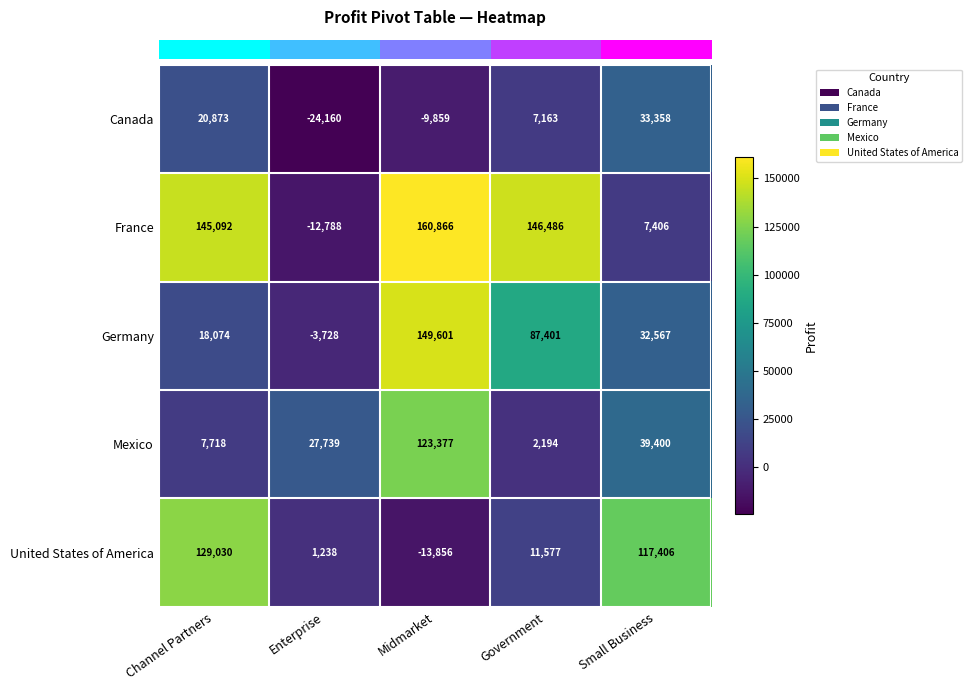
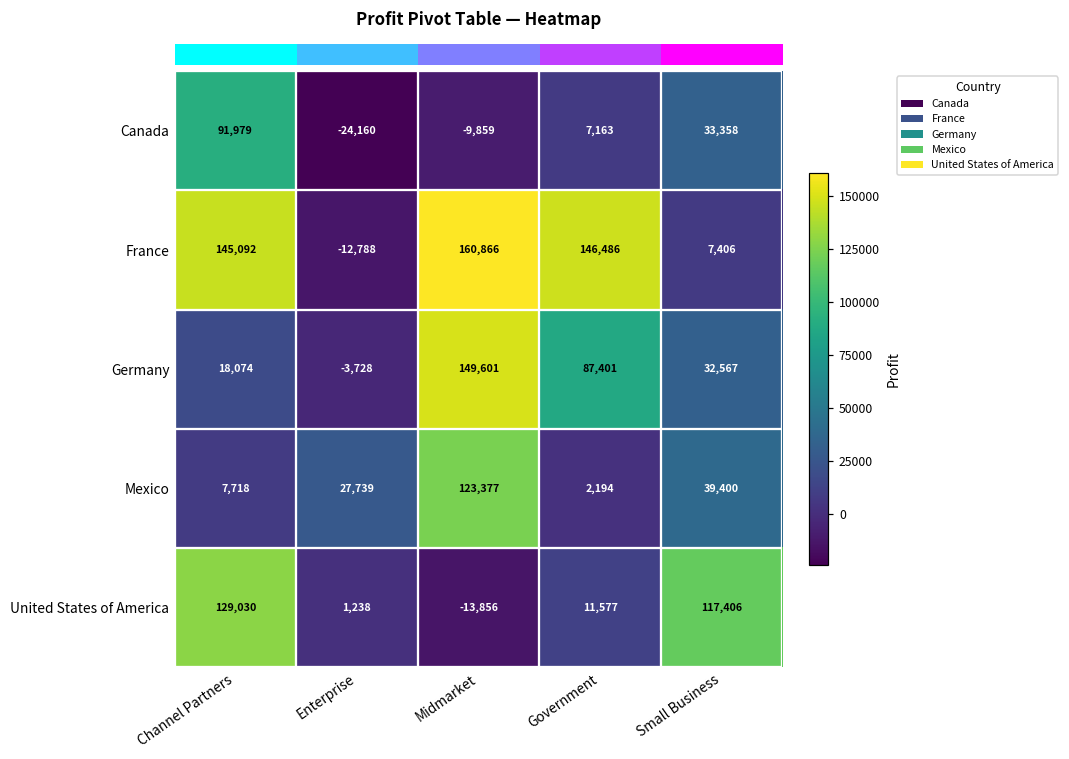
Canada, Channel Partners: 20,873 -> 91,979
